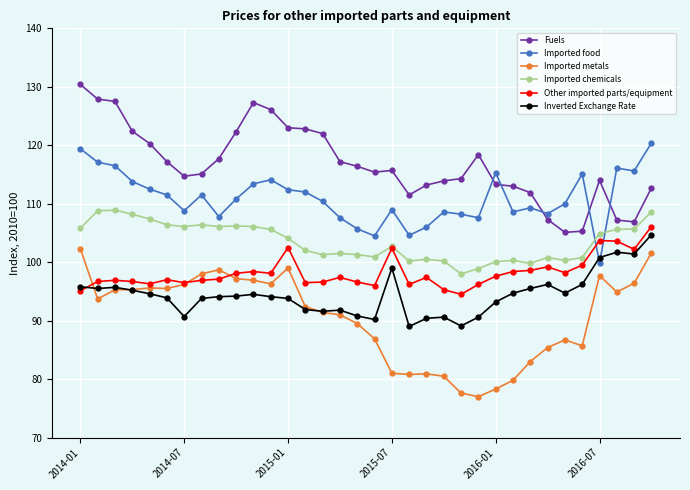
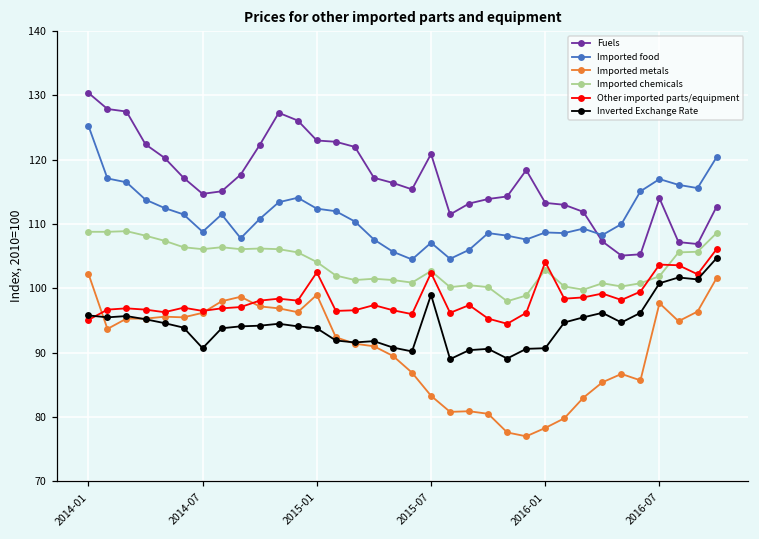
Imported food, 2014-01: 119 -> 125
Imported chemicals, 2014-01: 106 -> 109
Fuels, 2015-07: 116 -> 121
Imported food, 2015-07: 109 -> 107
Imported metals, 2015-07: 81 -> 83
Imported food, 2016-01: 115 -> 109
Imported chemicals, 2016-01: 100 -> 103
Other imported parts/equipment, 2016-01: 98 -> 104
Inverted Exchange Rate, 2016-01: 93 -> 91
Imported food, 2016-07: 100 -> 117
Imported chemicals, 2016-07: 105 -> 102
